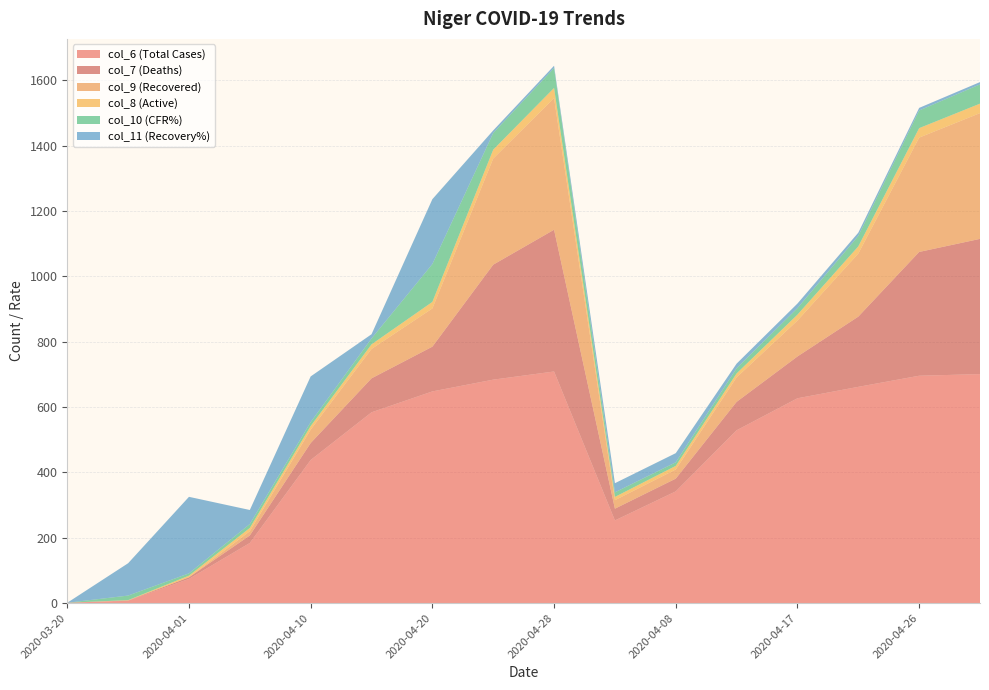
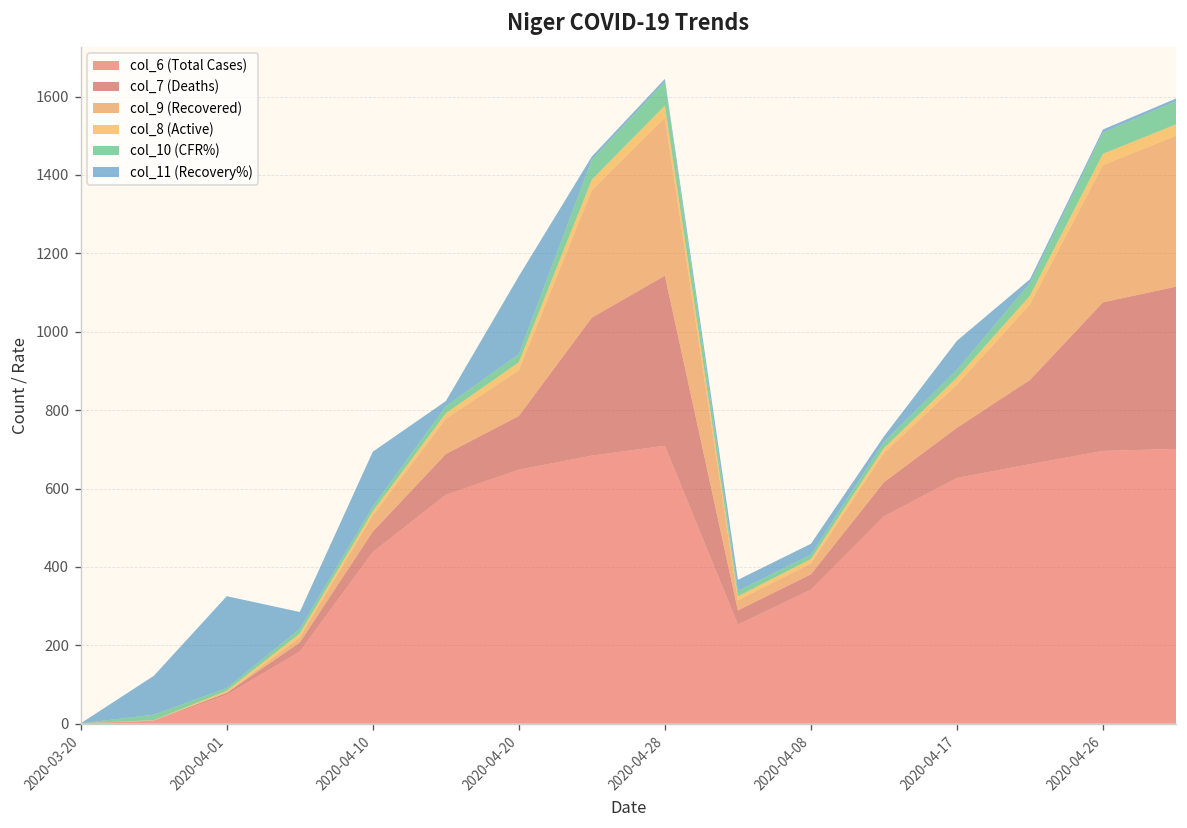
col_10 (CFR%), 2020-04-20: 120 -> 20
col_11 (Recovery%), 2020-04-17: 10 -> 70
